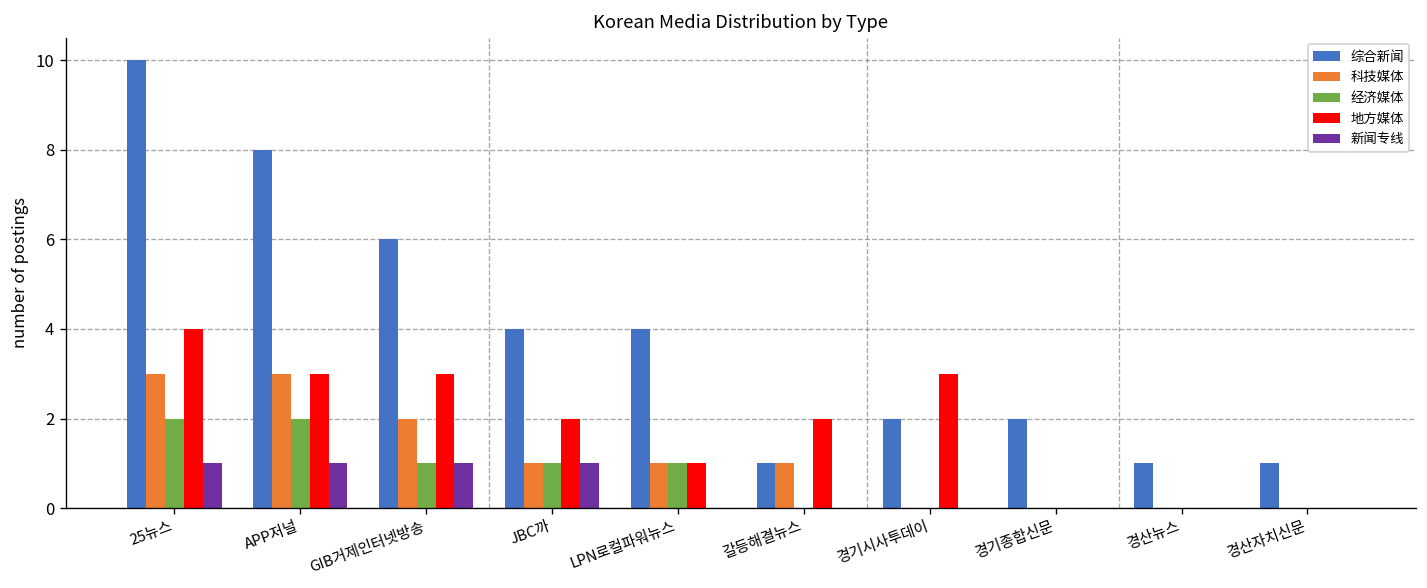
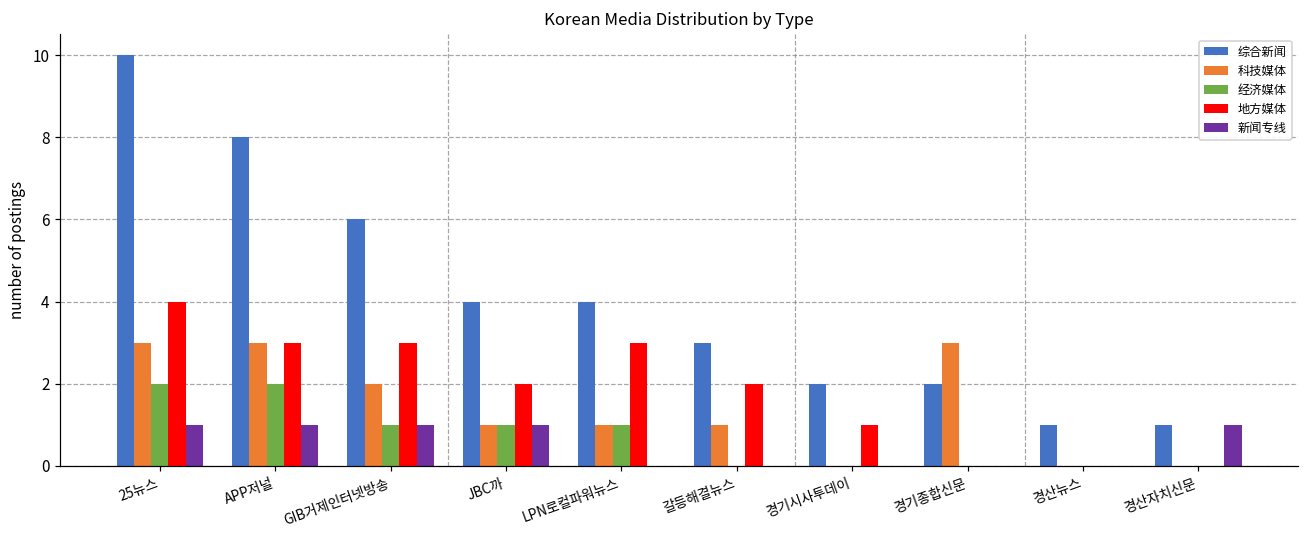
地方媒体, LPN로컬파워뉴스: 1 -> 3
综合新闻, 갈등해결뉴스: 1 -> 3
地方媒体, 경기시사투데이: 3 -> 1
科技媒体, 경기종합신문: 0 -> 3
新闻专线, 경산자치신문: 0 -> 1
